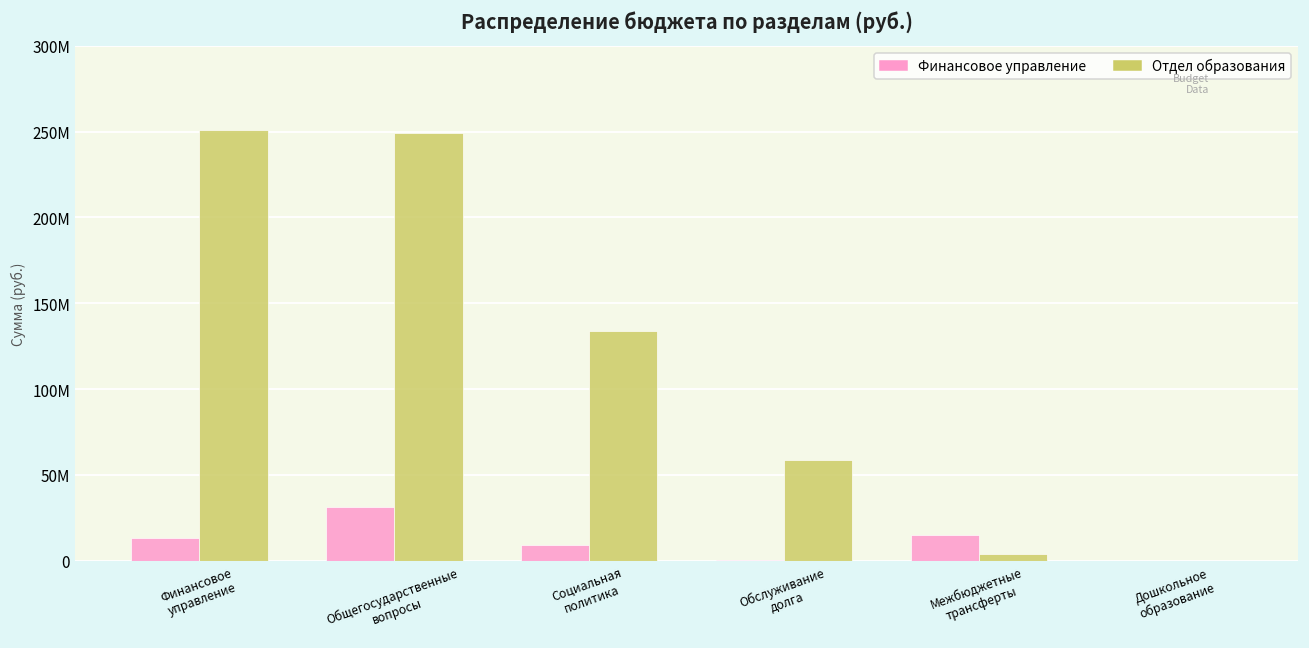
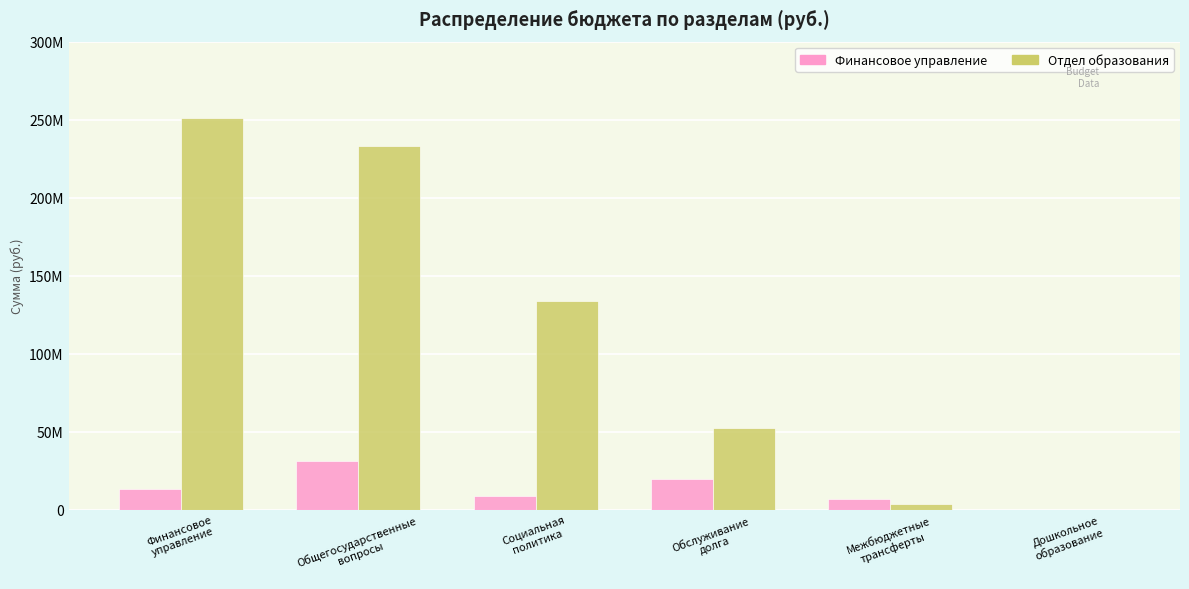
Отдел образования, Общегосударственные вопросы: 249000000 -> 233000000
Финансовое управление, Обслуживание долга: 1000000 -> 20000000
Отдел образования, Обслуживание долга: 59000000 -> 52000000
Финансовое управление, Межбюджетные трансферты: 15000000 -> 7000000
